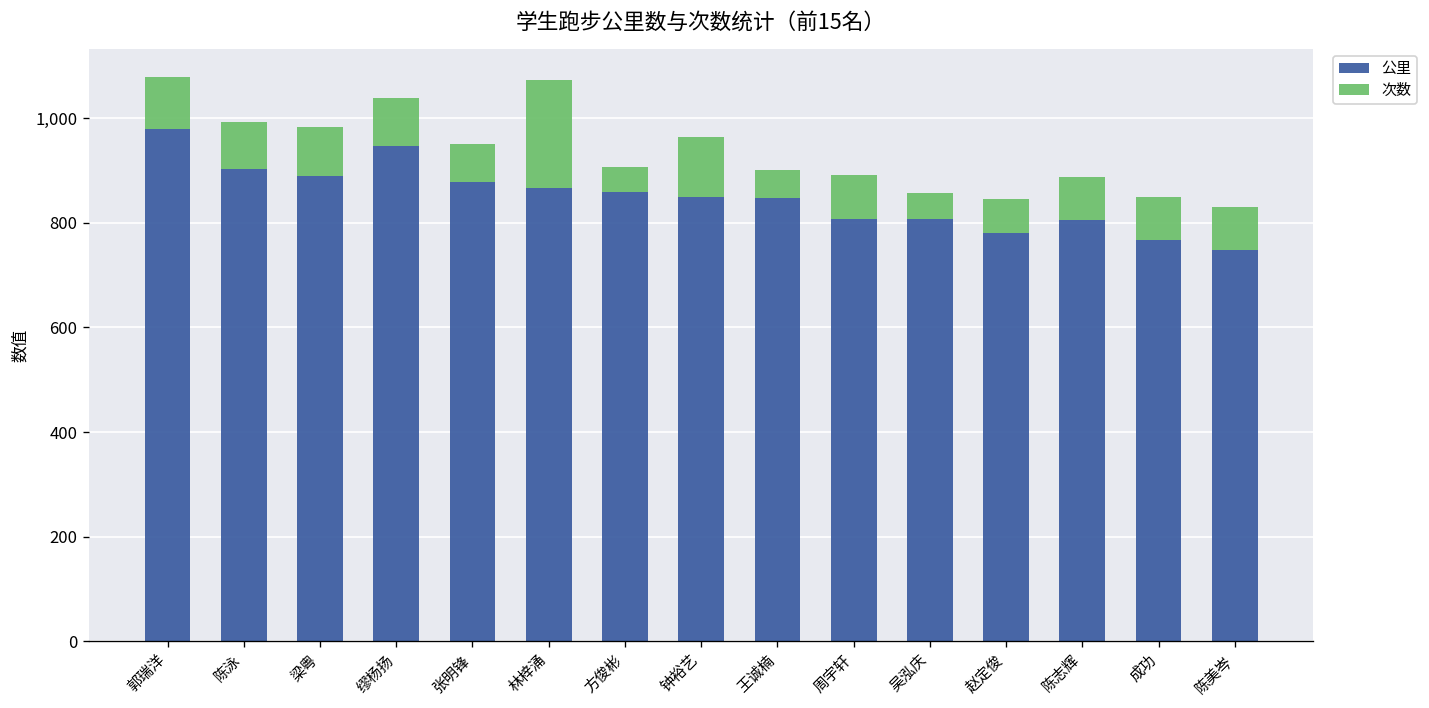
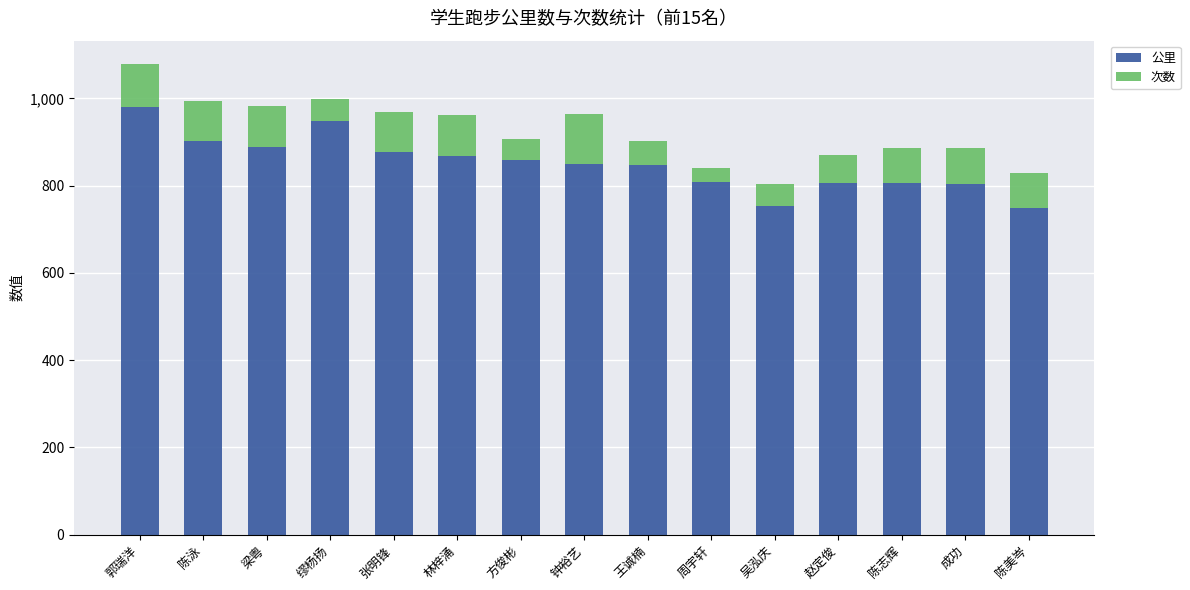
次数, 缪杨扬: 90 -> 50
次数, 张明锋: 70 -> 90
次数, 林梓涌: 210 -> 100
次数, 周宇轩: 80 -> 30
公里, 吴泓庆: 810 -> 750
公里, 赵定俊: 780 -> 810
公里, 成功: 770 -> 800
